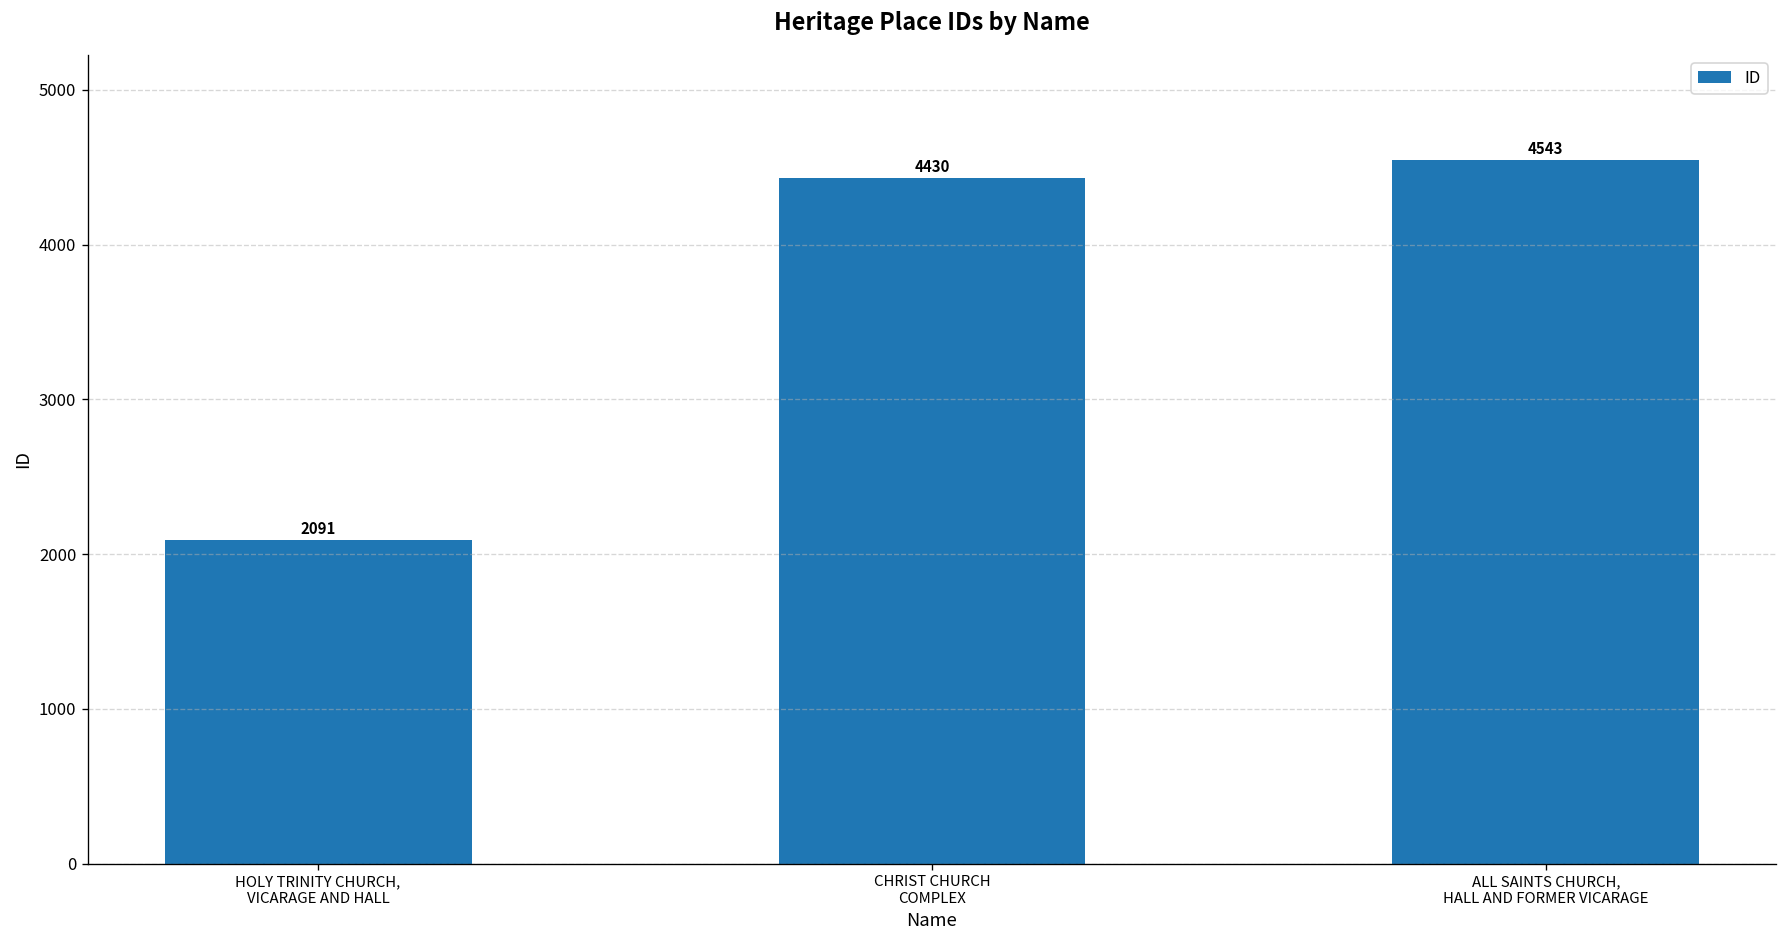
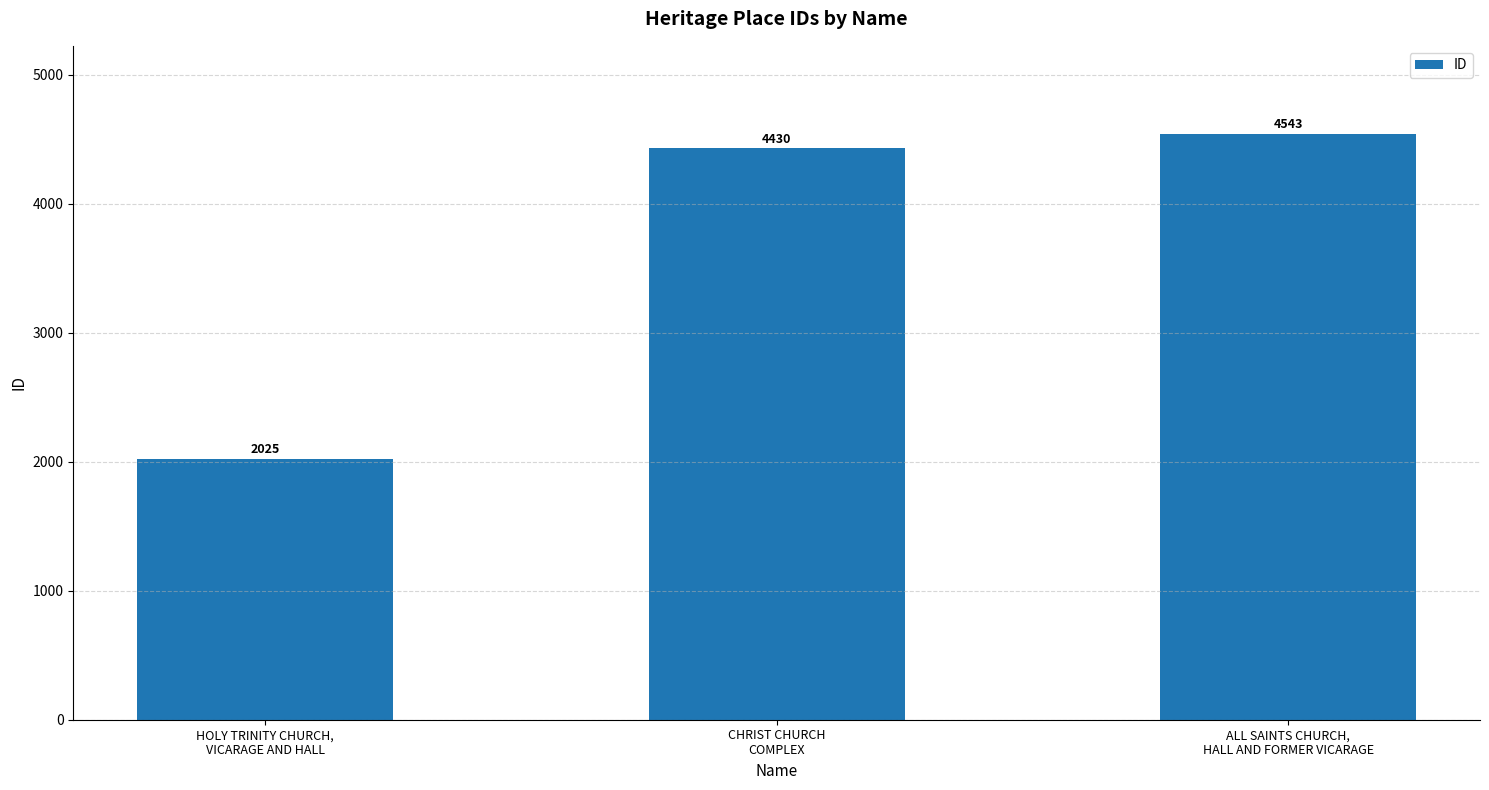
HOLY TRINITY CHURCH, VICARAGE AND HALL: 2091 -> 2025
